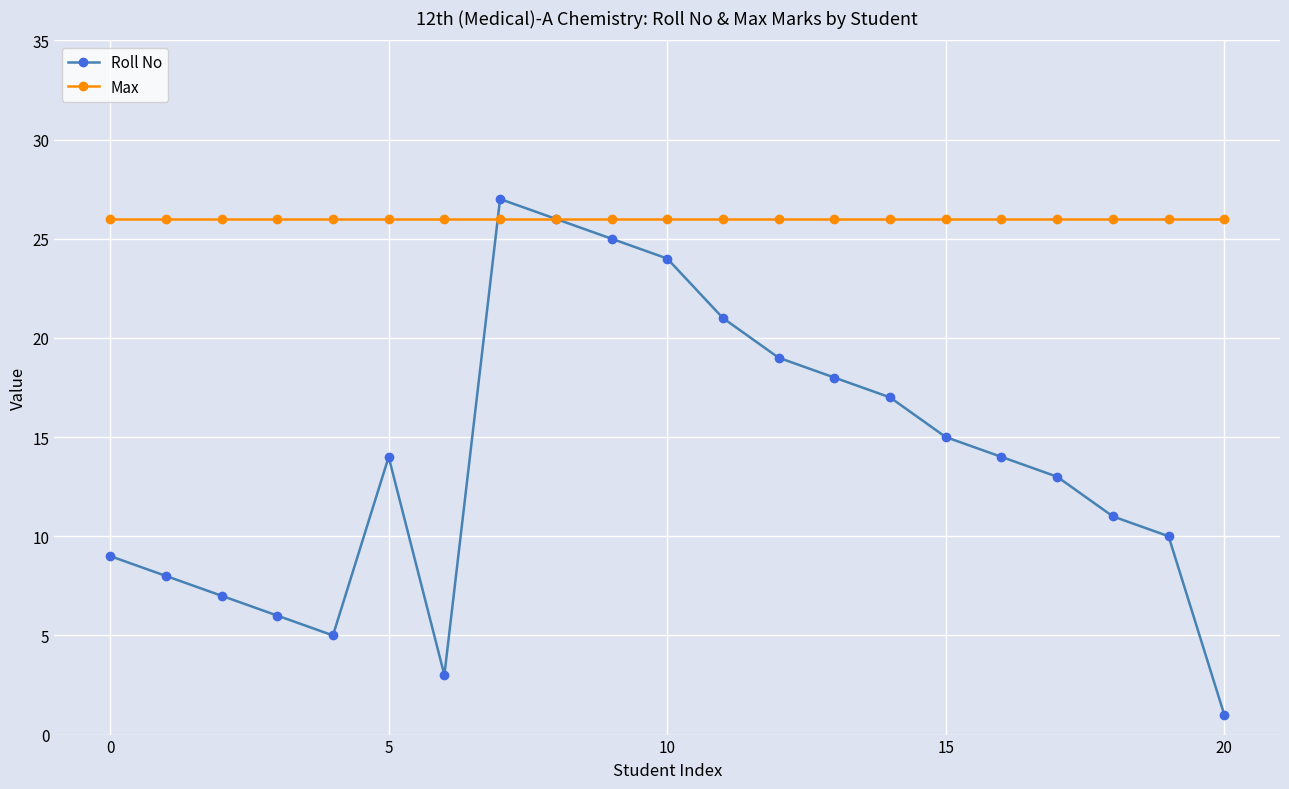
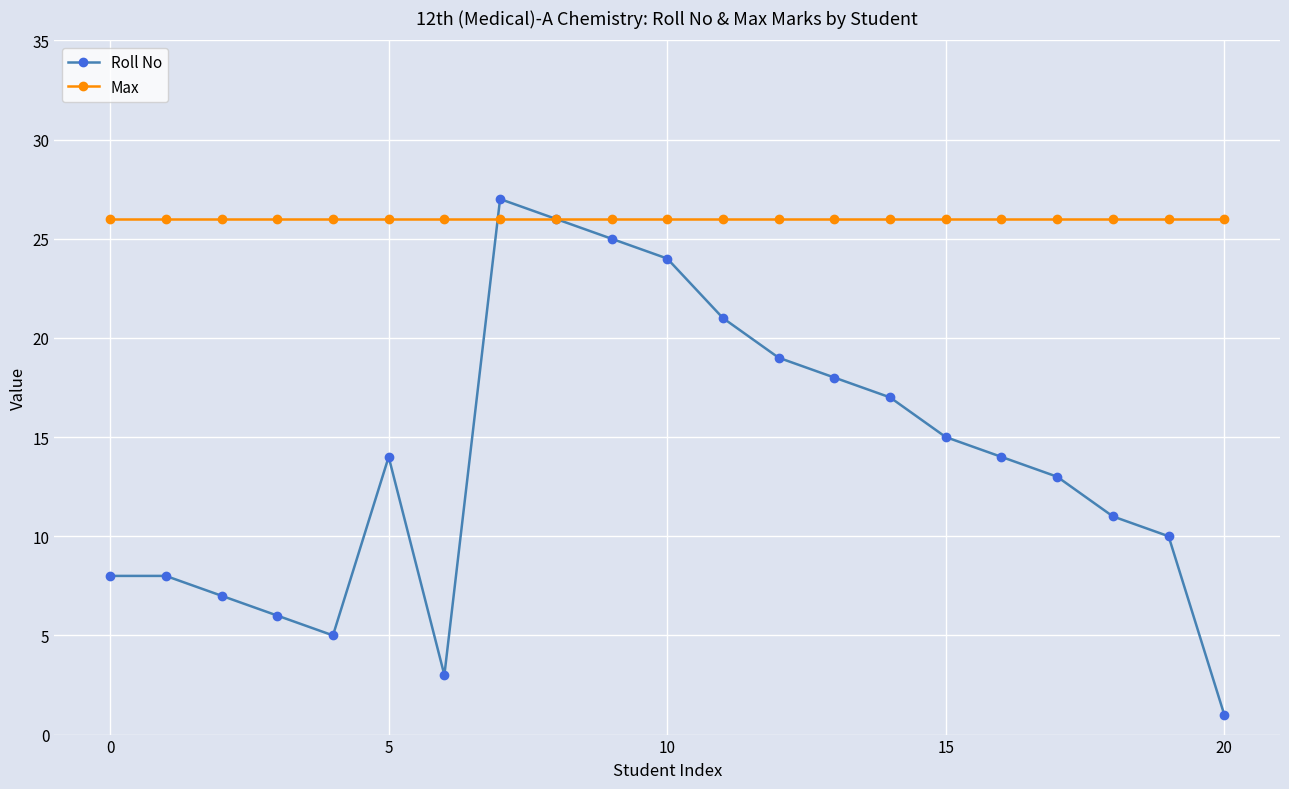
Roll No, 0: 9 -> 8
